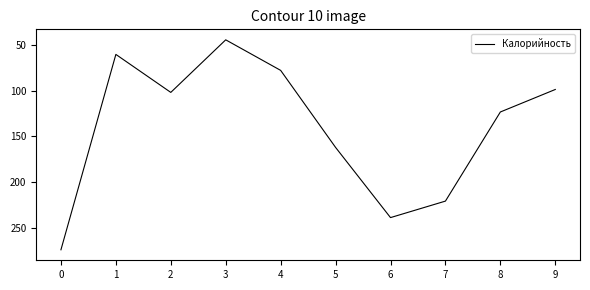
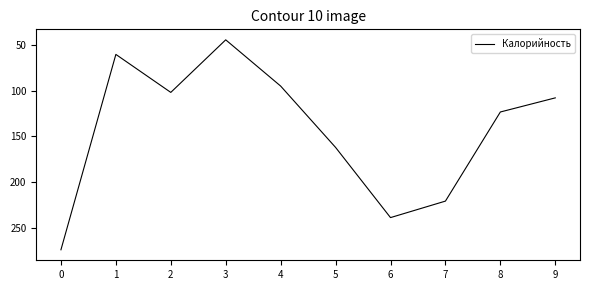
4: 80 -> 90
9: 100 -> 110
